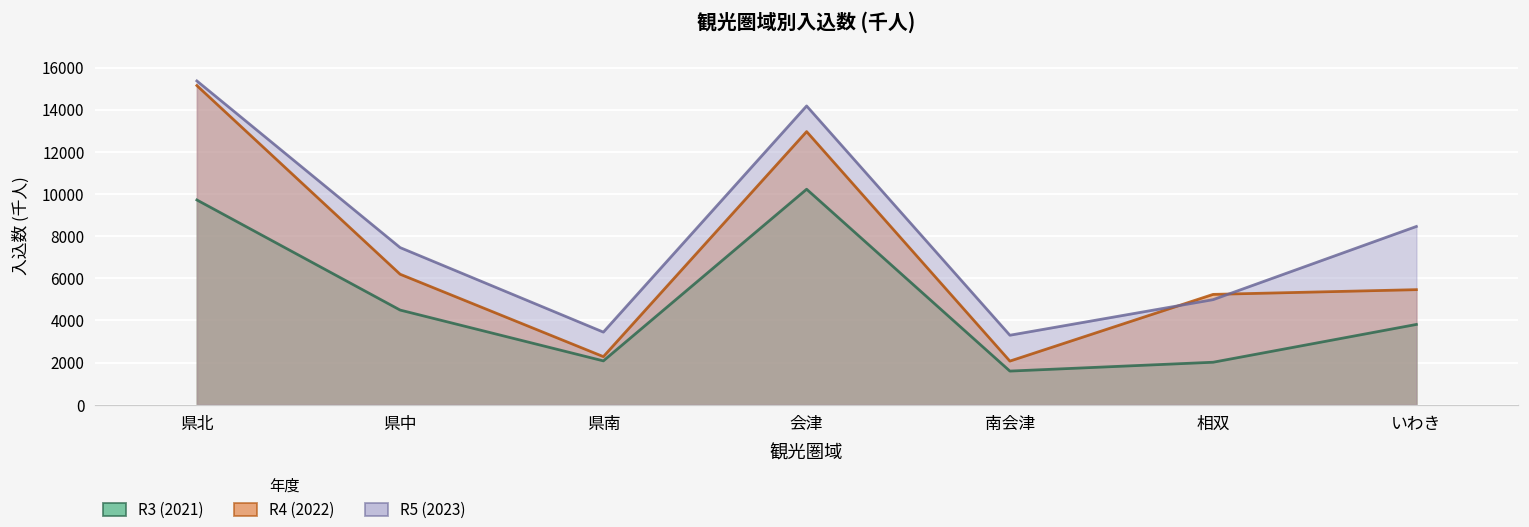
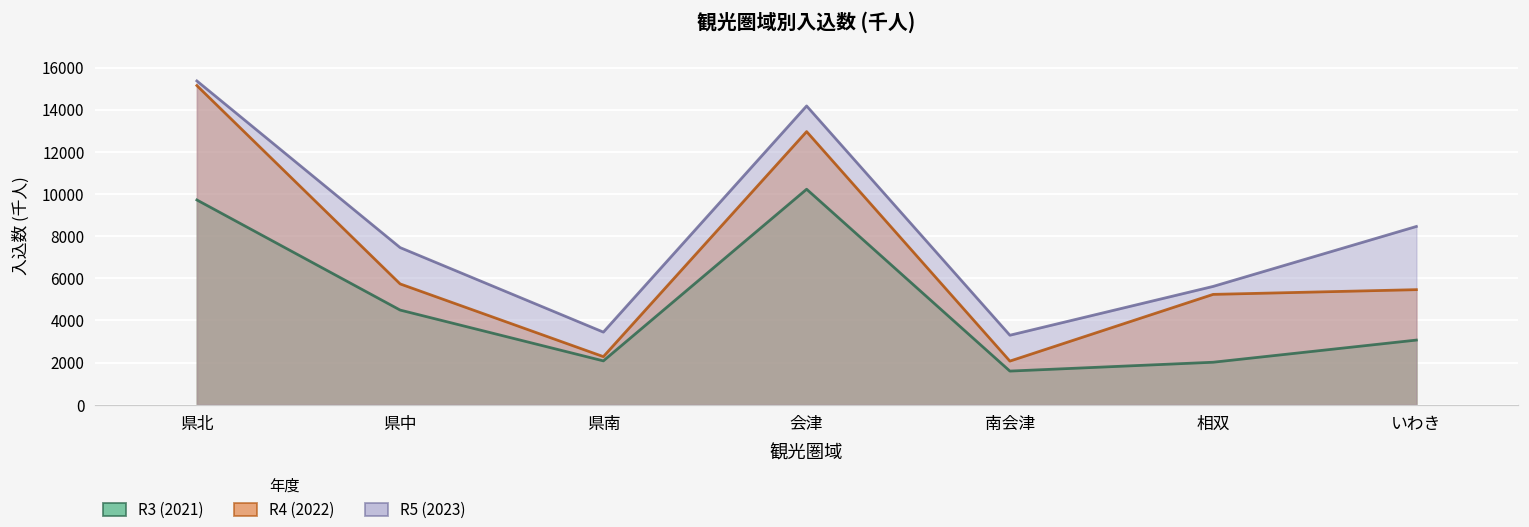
R4 (2022), 県中: 6200 -> 5700
R5 (2023), 相双: 5000 -> 5600
R3 (2021), いわき: 3800 -> 3100
